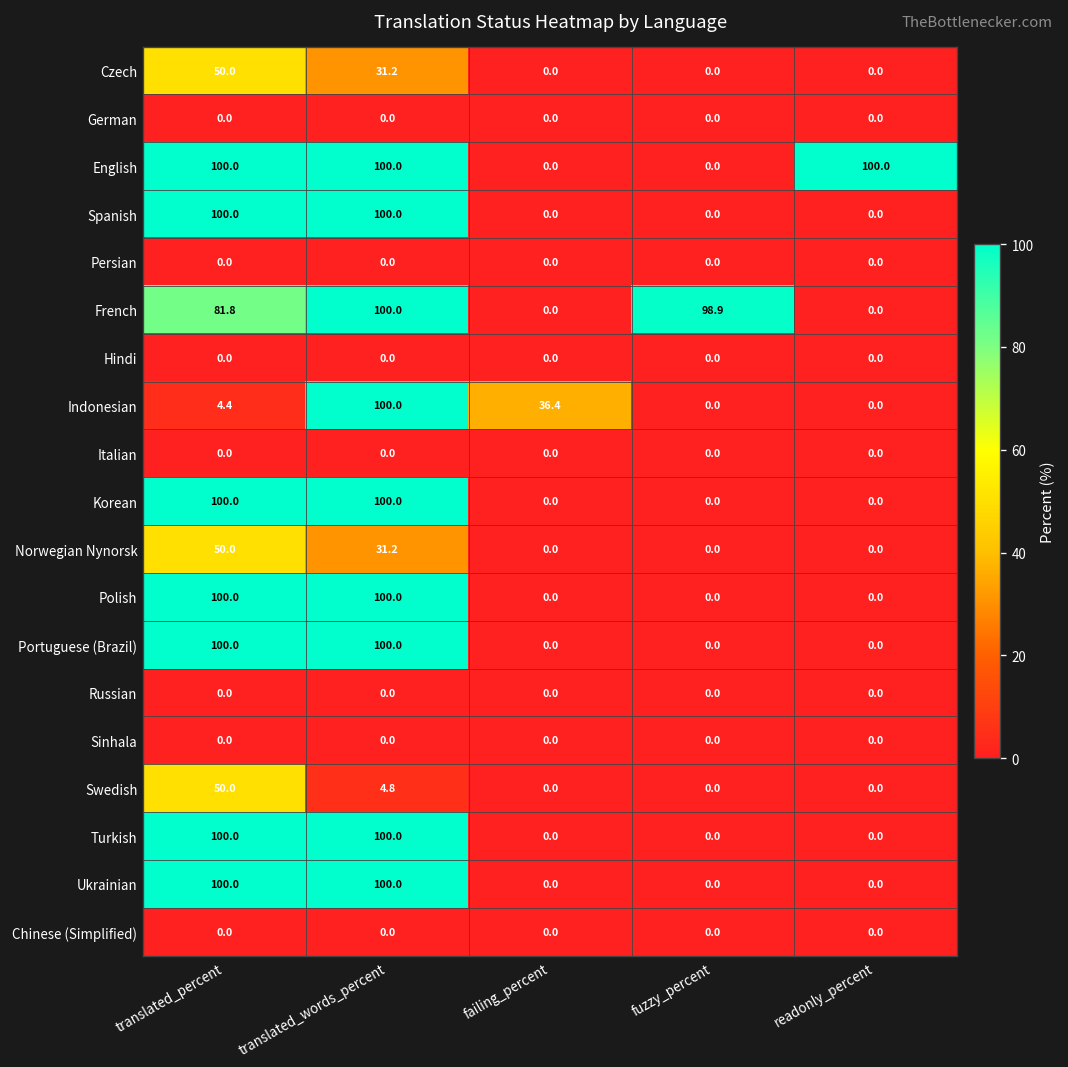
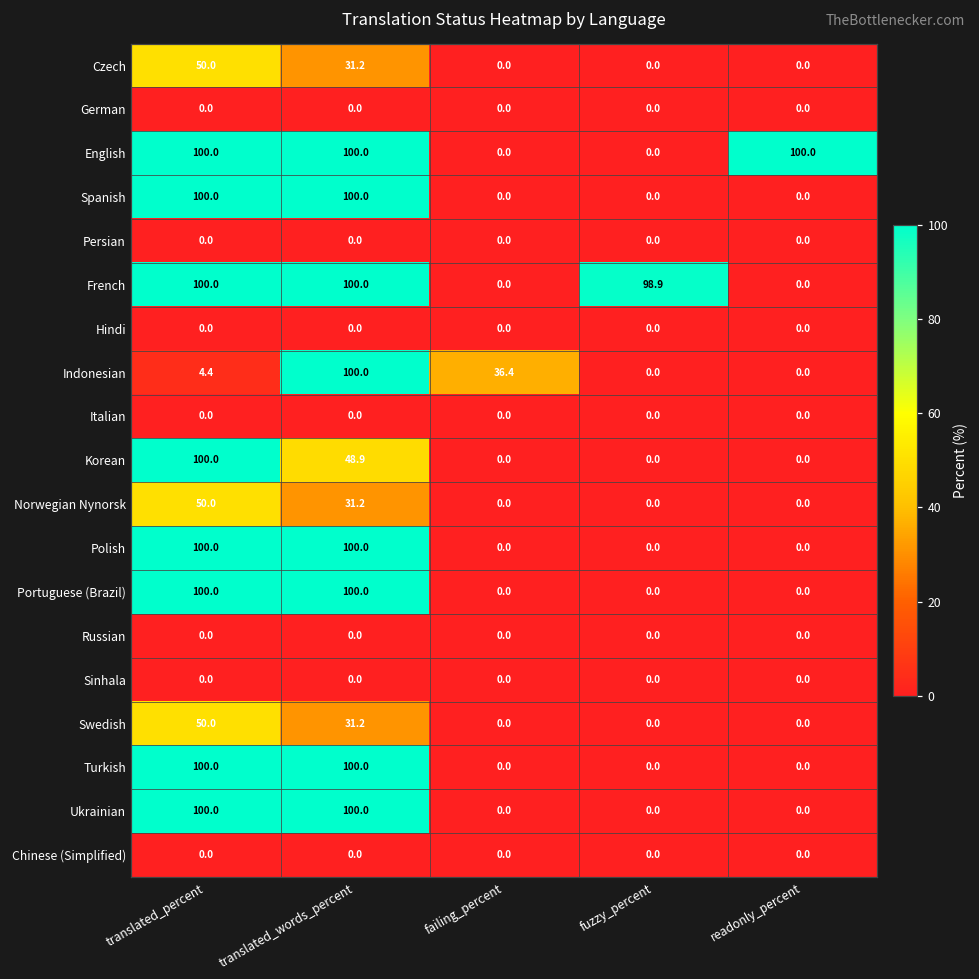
French, translated_percent: 81.8 -> 100.0
Korean, translated_words_percent: 100.0 -> 48.9
Swedish, translated_words_percent: 4.8 -> 31.2
